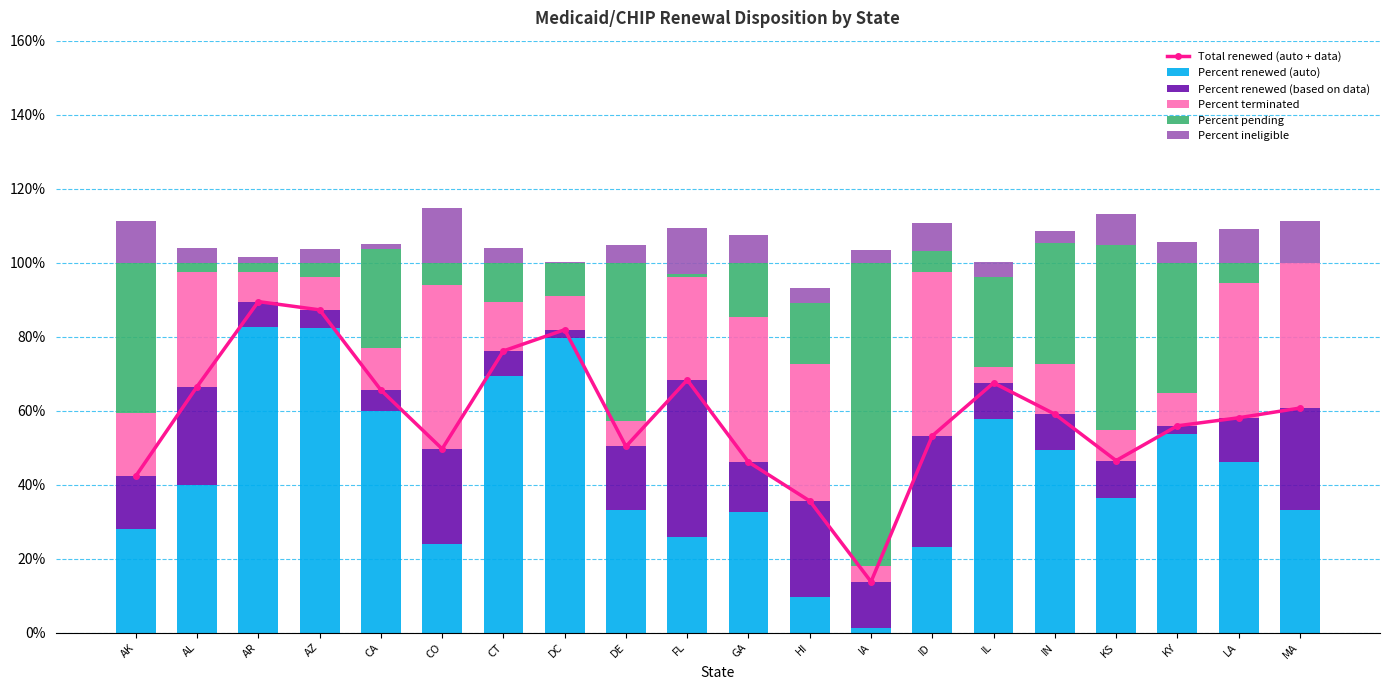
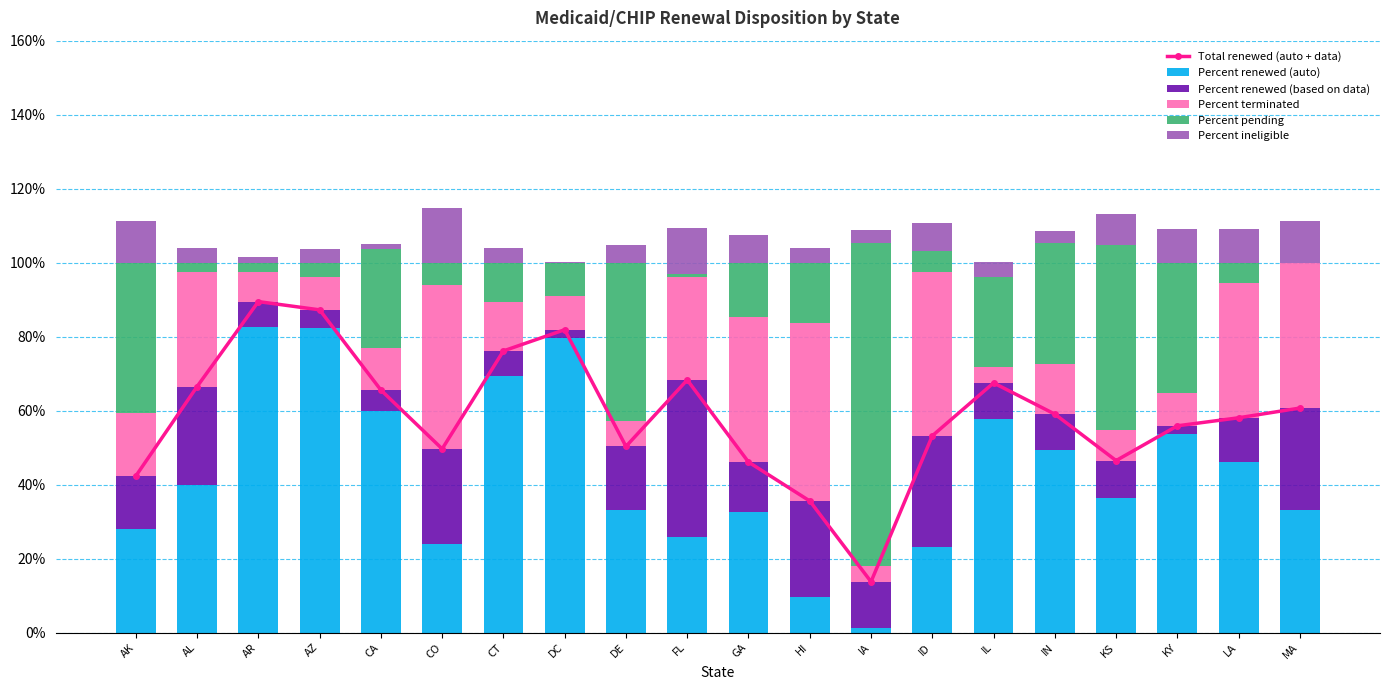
Percent terminated, HI: 37% -> 48%
Percent pending, IA: 82% -> 88%
Percent ineligible, KY: 6% -> 9%
